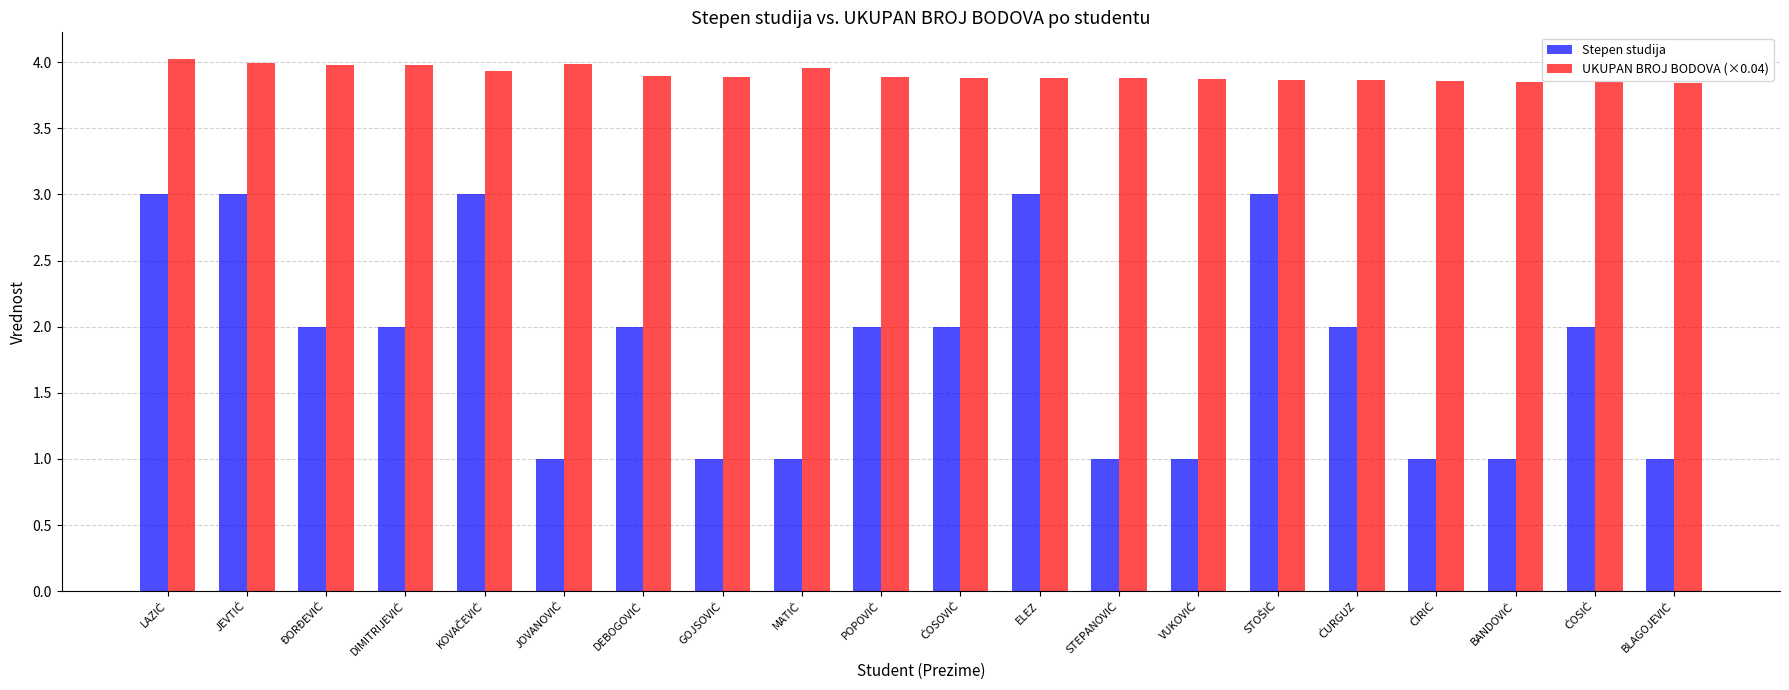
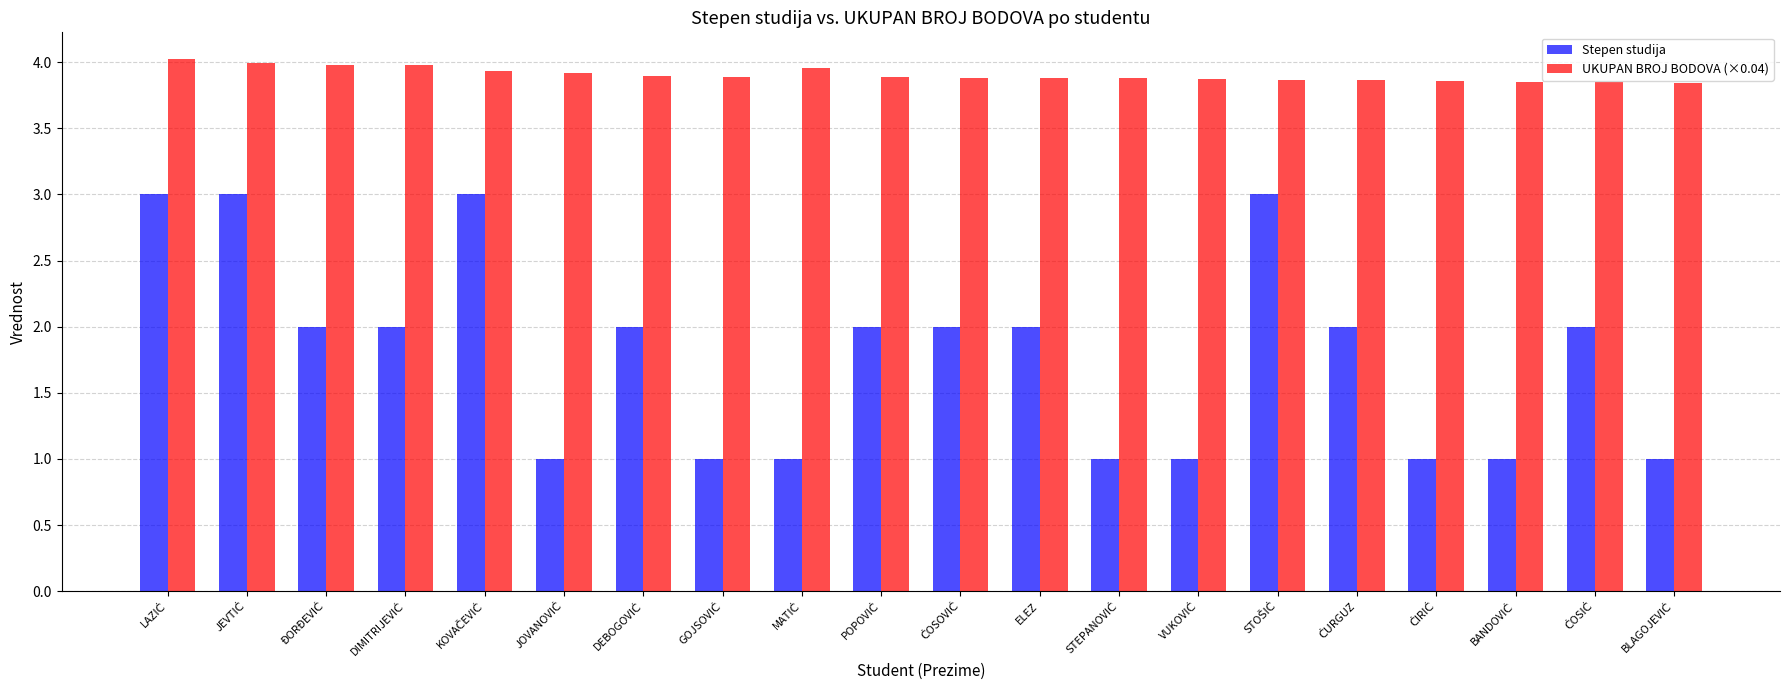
UKUPAN BROJ BODOVA (×0.04), JOVANOVIĆ: 3.98 -> 3.92
Stepen studija, ELEZ: 3 -> 2
